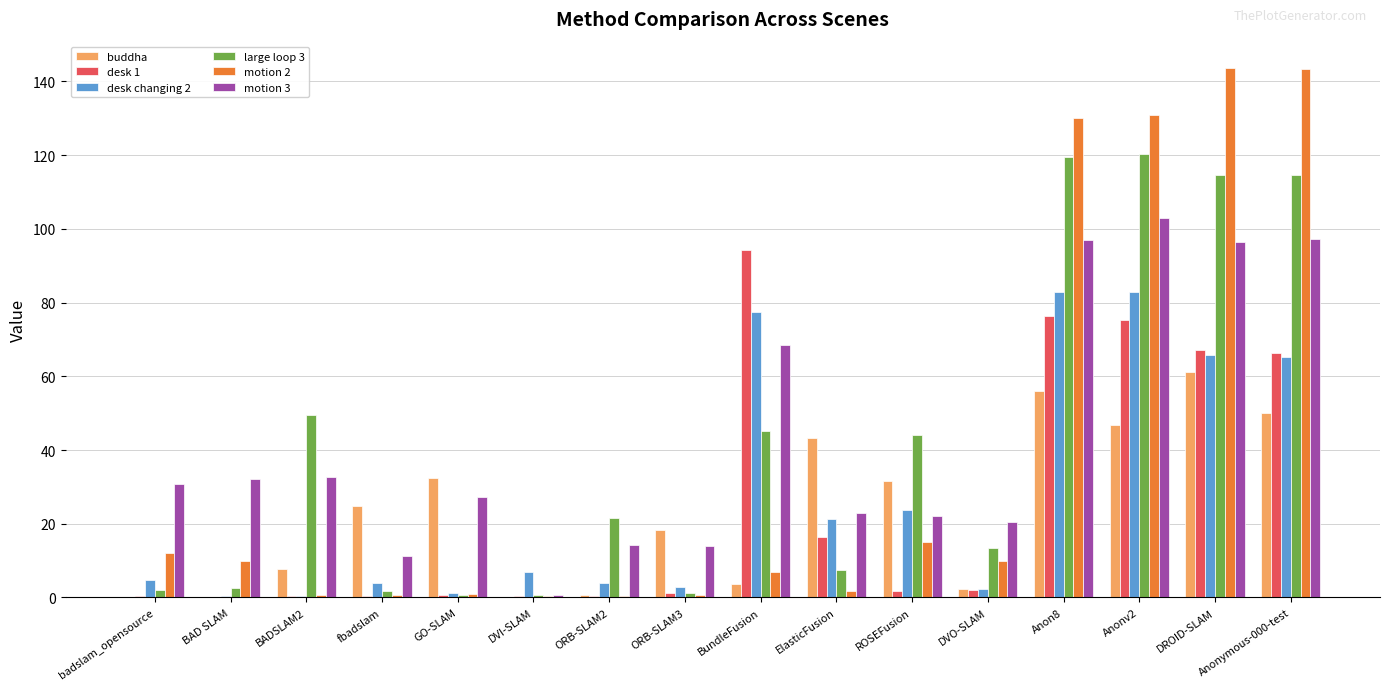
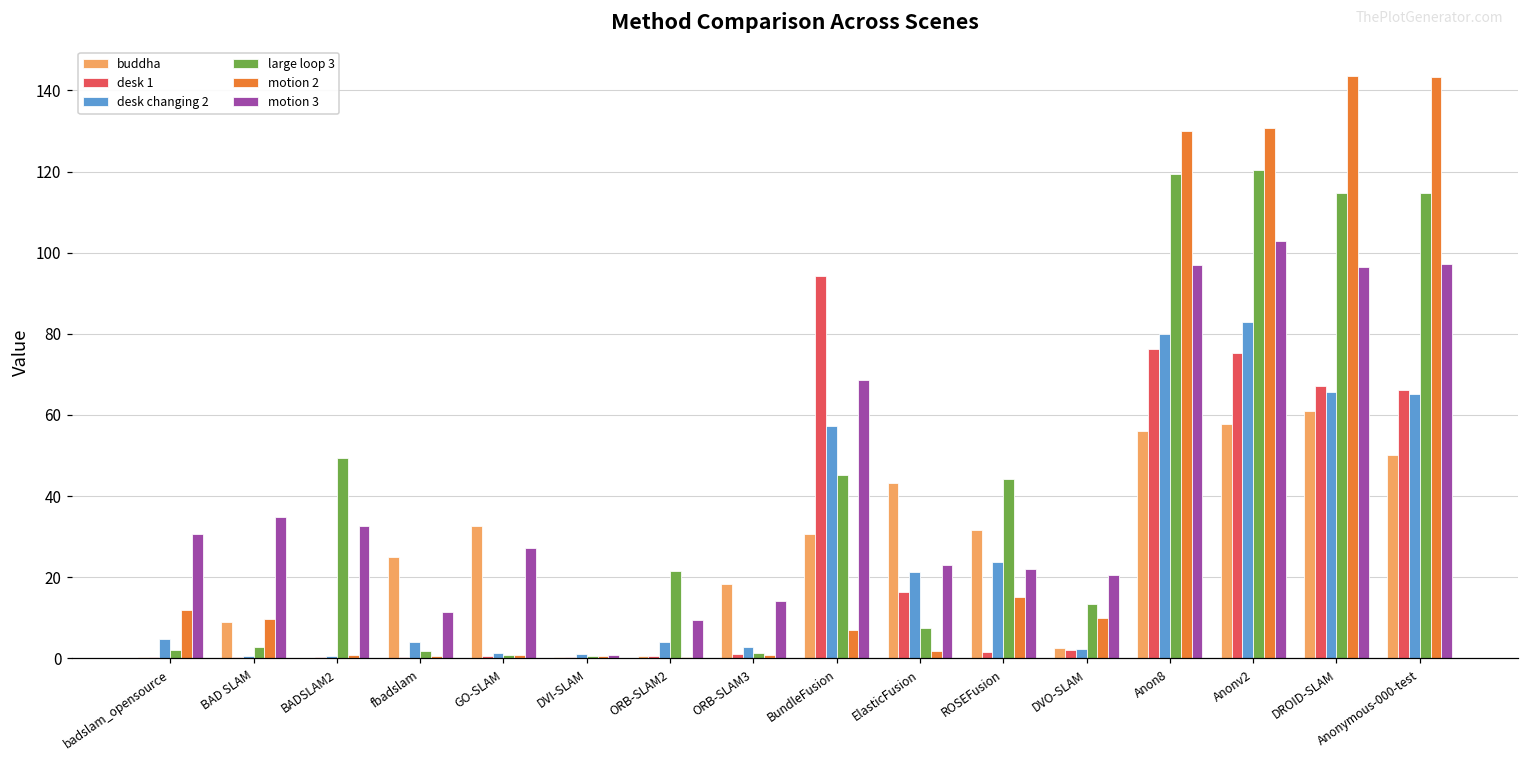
buddha, BAD SLAM: 0 -> 9
motion 3, BAD SLAM: 32 -> 35
buddha, BADSLAM2: 8 -> 0
desk changing 2, DVI-SLAM: 7 -> 1
motion 3, ORB-SLAM2: 14 -> 10
buddha, BundleFusion: 4 -> 31
desk changing 2, BundleFusion: 77 -> 57
desk changing 2, Anon8: 83 -> 80
buddha, Anonv2: 47 -> 58
